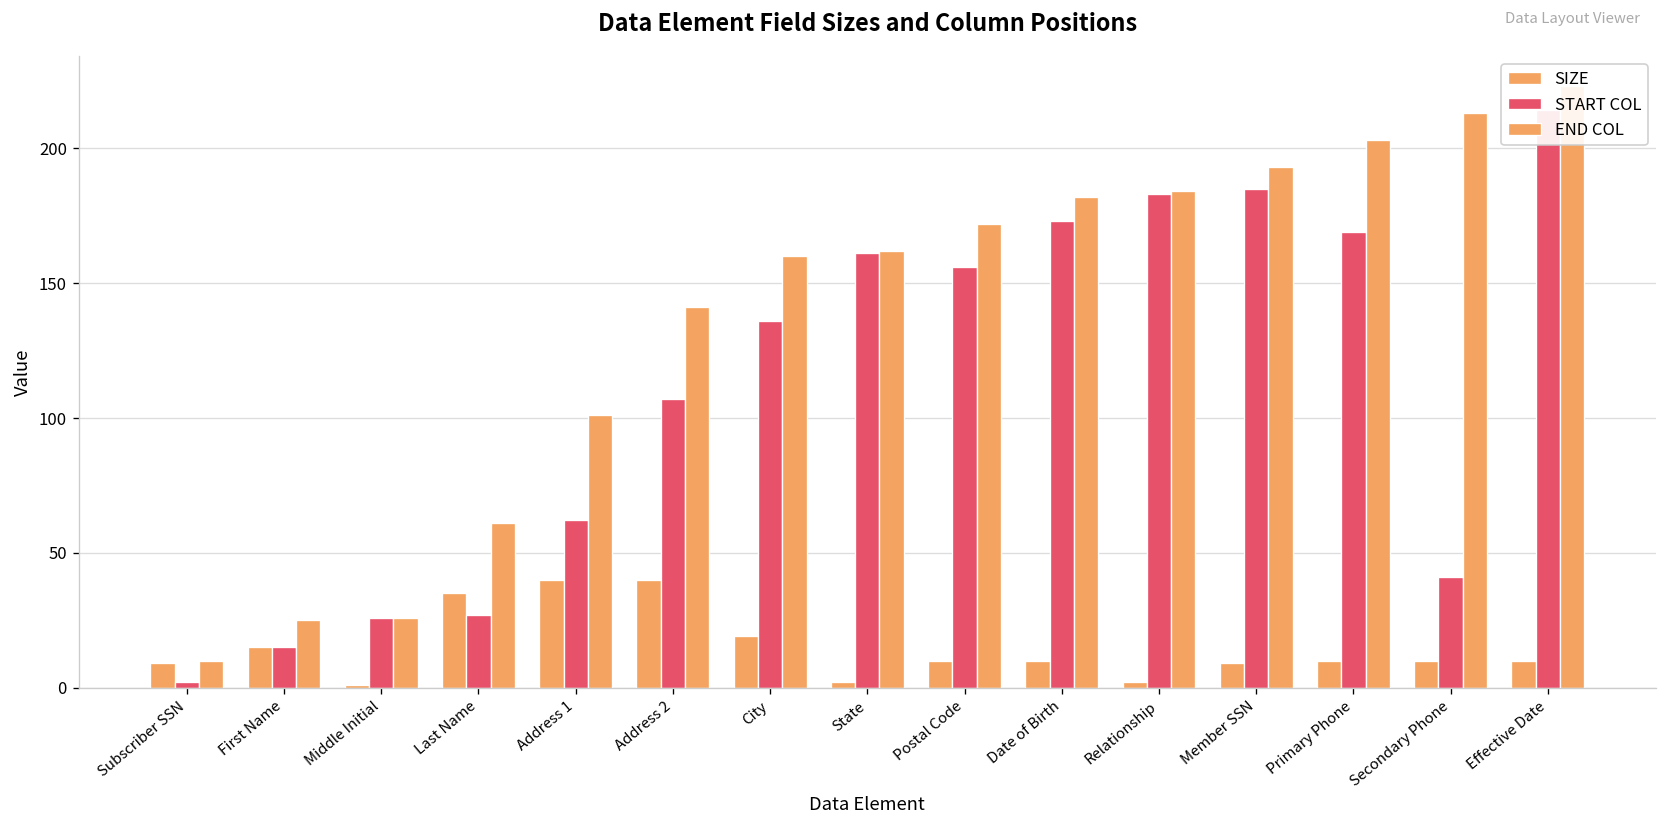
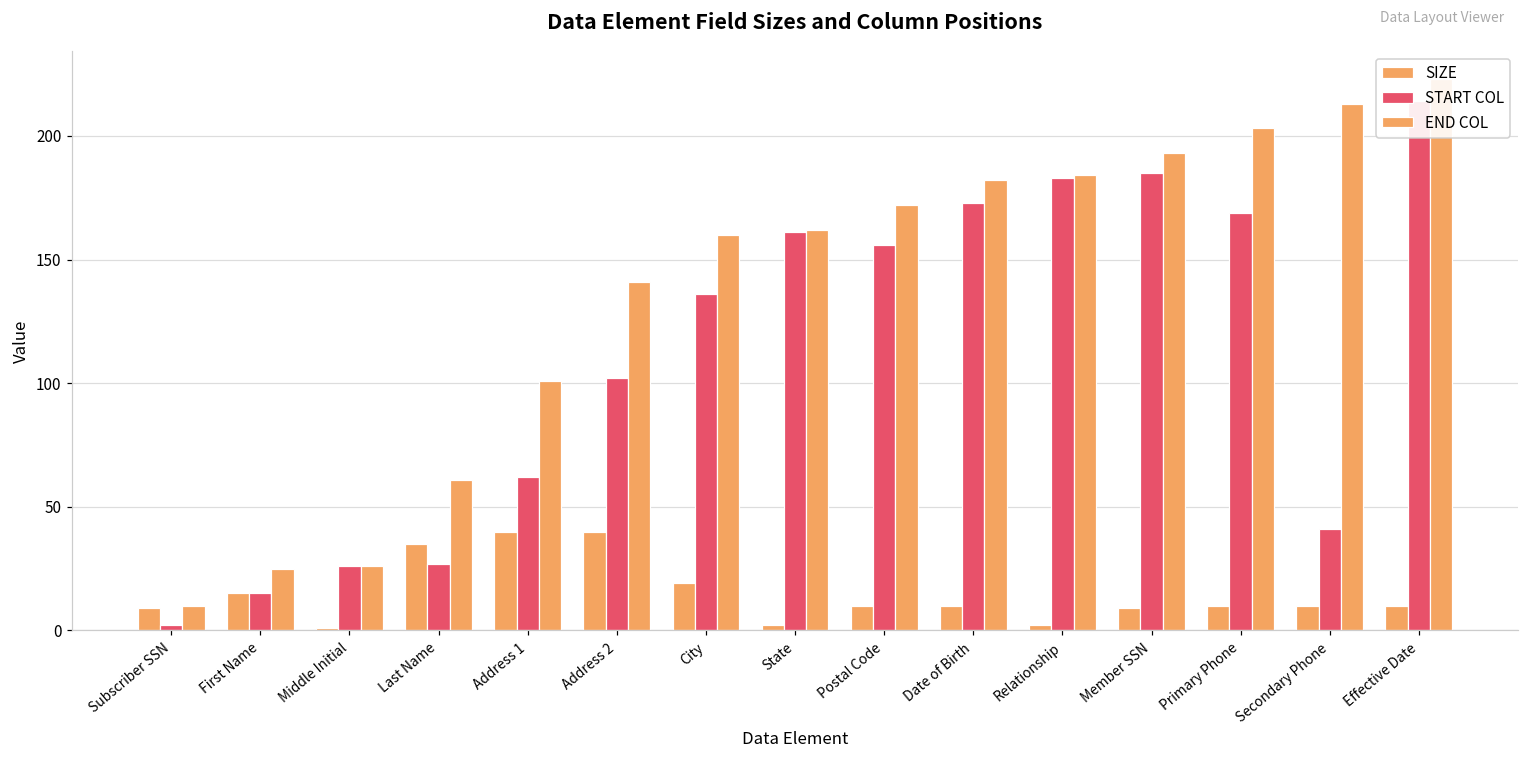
START COL, Address 2: 107 -> 102
